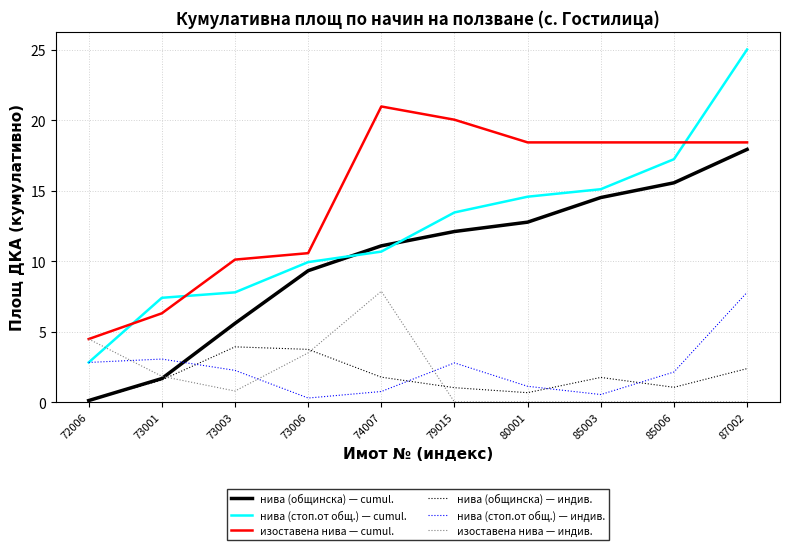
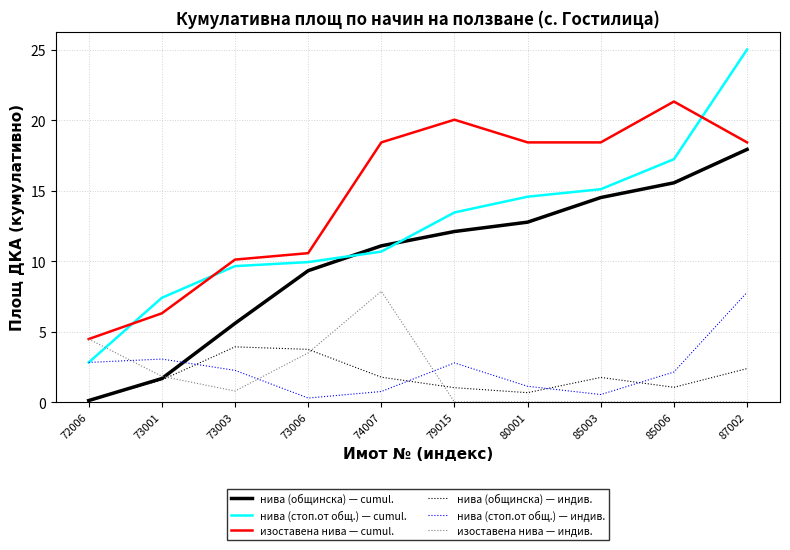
нива (стоп.от общ.) — cumul., 73003: 7.8 -> 9.6
изоставена нива — cumul., 74007: 21.0 -> 18.4
изоставена нива — cumul., 85006: 18.4 -> 21.3
